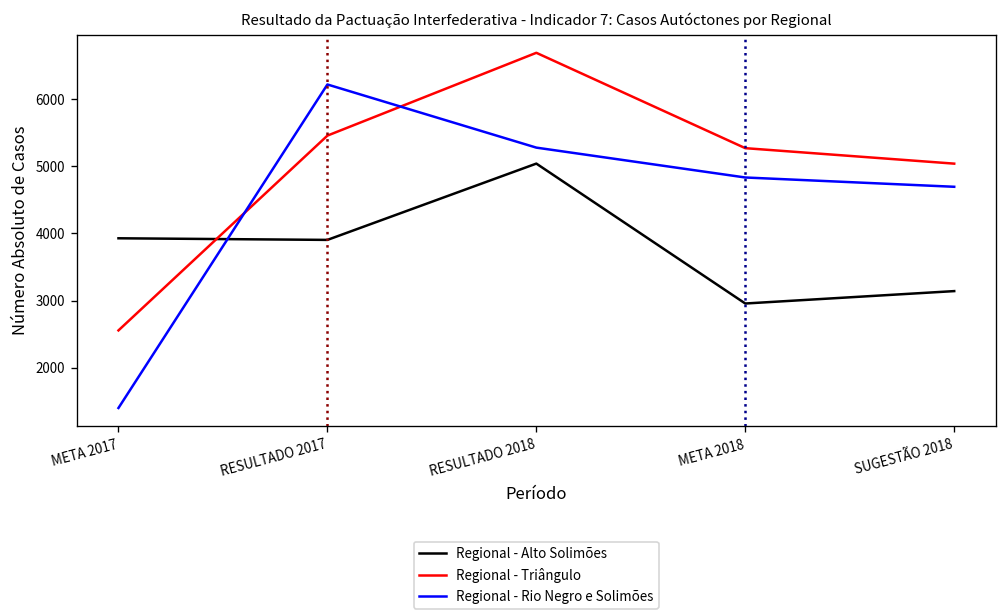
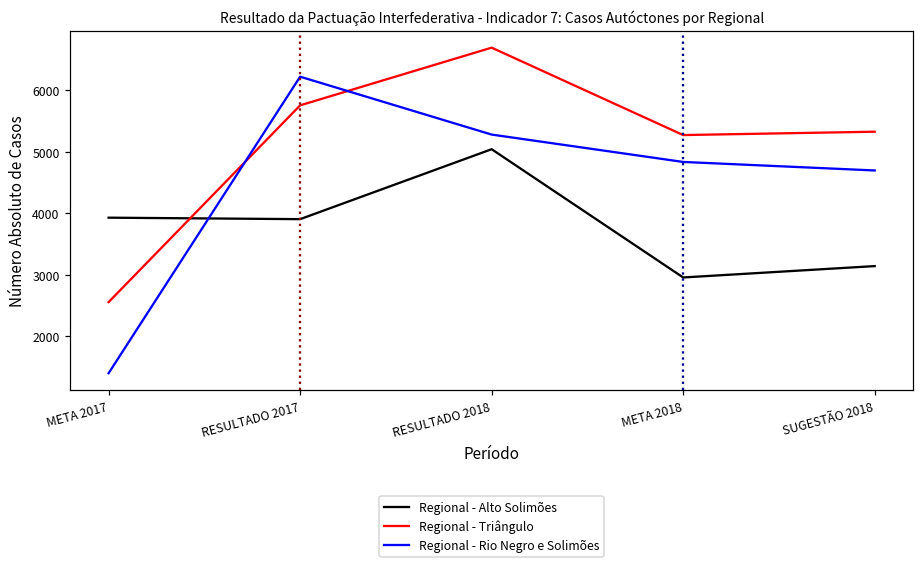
Regional - Triângulo, RESULTADO 2017: 5500 -> 5800
Regional - Triângulo, SUGESTÃO 2018: 5000 -> 5300
